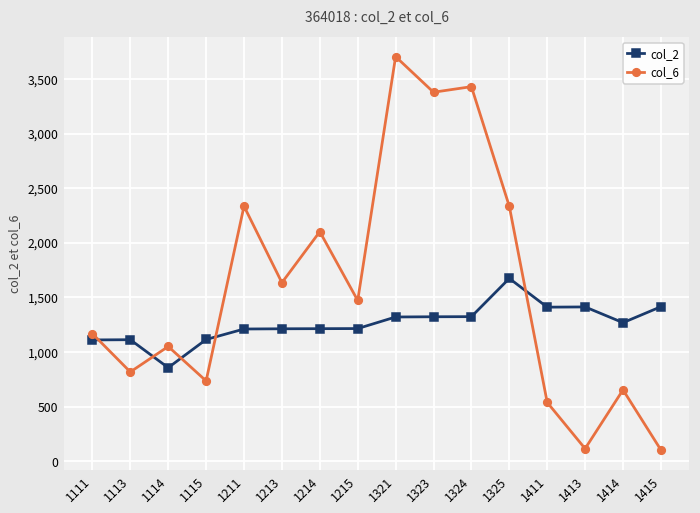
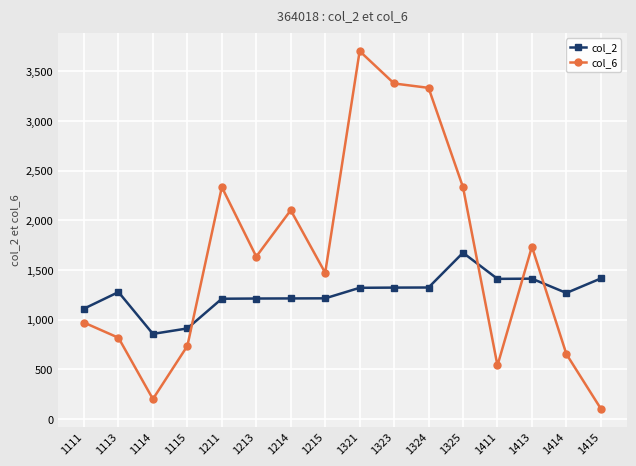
col_6, 1111: 1,200 -> 1,000
col_2, 1113: 1,100 -> 1,300
col_6, 1114: 1,100 -> 200
col_2, 1115: 1,100 -> 900
col_6, 1324: 3,400 -> 3,300
col_6, 1413: 100 -> 1,700
